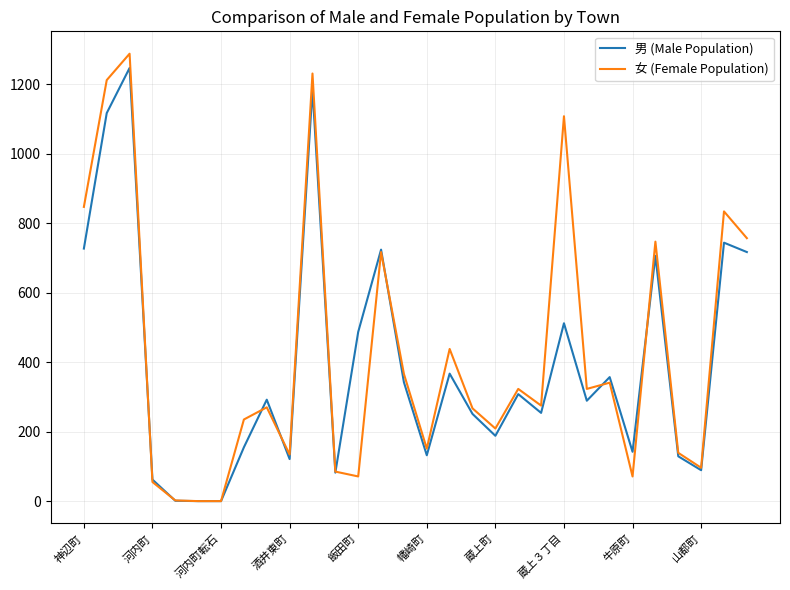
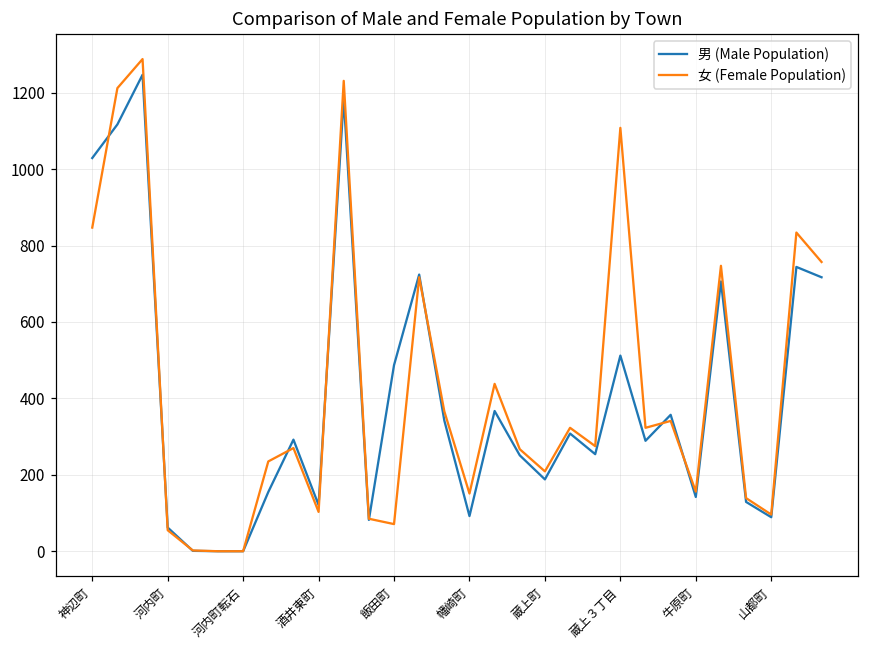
男 (Male Population), 神辺町: 730 -> 1030
女 (Female Population), 酒井東町: 130 -> 100
男 (Male Population), 幡崎町: 130 -> 90
女 (Female Population), 牛原町: 70 -> 160
